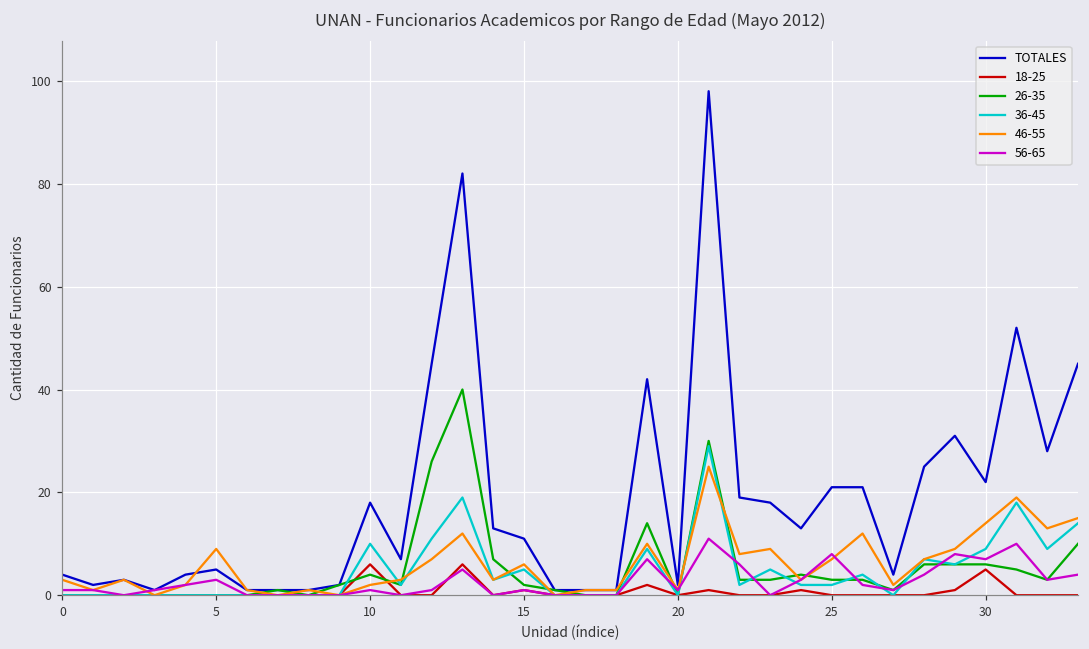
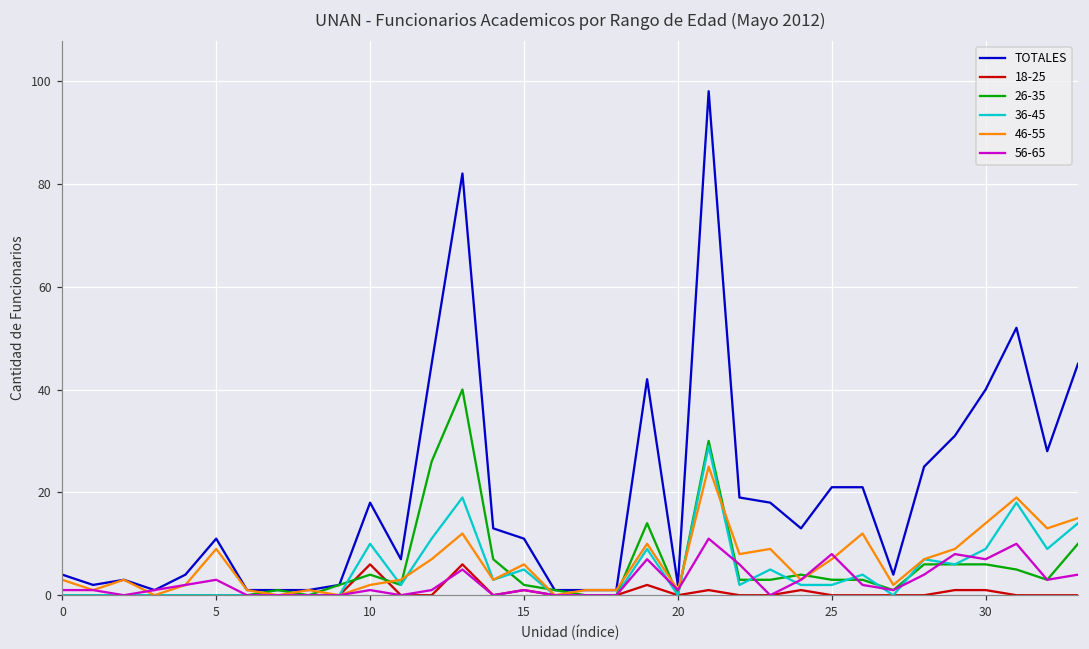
TOTALES, 5: 5 -> 11
TOTALES, 30: 22 -> 40
18-25, 30: 5 -> 1
